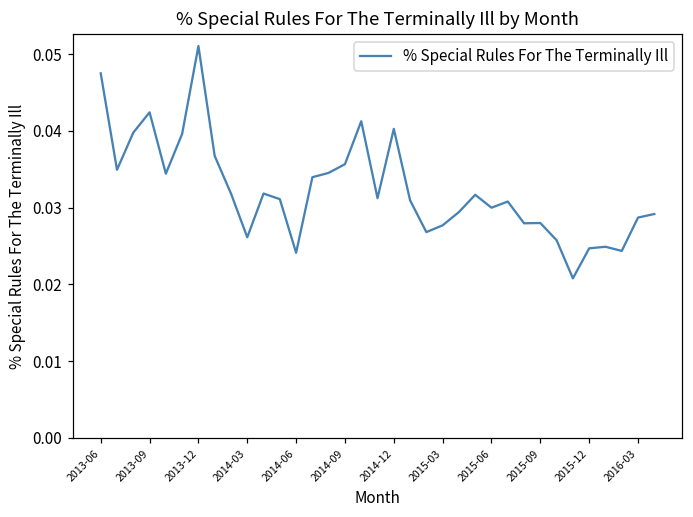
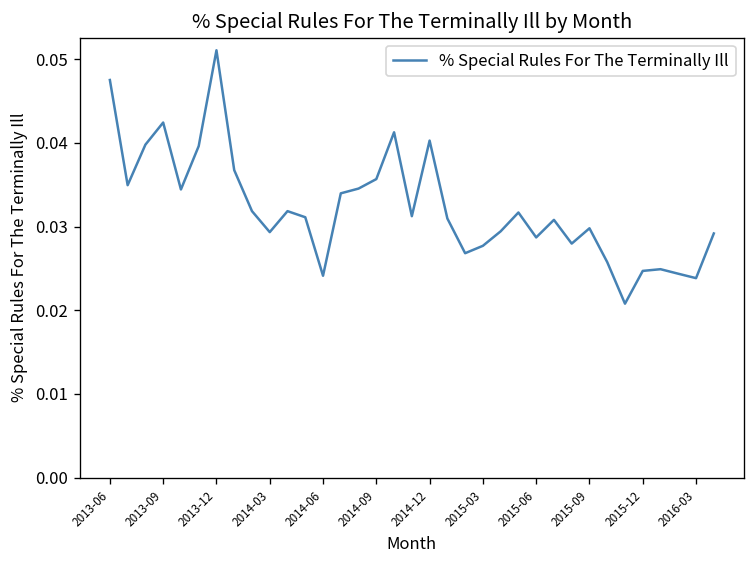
2014-03: 0.026 -> 0.029
2015-06: 0.030 -> 0.029
2015-09: 0.028 -> 0.030
2016-03: 0.029 -> 0.024
